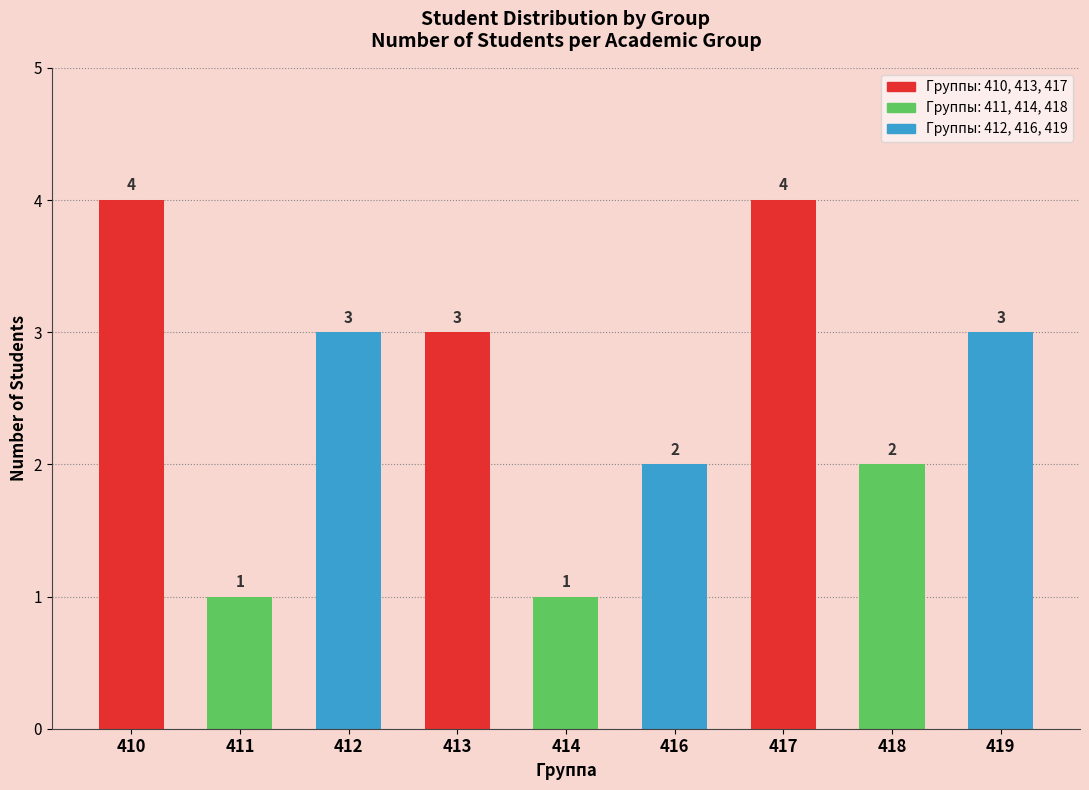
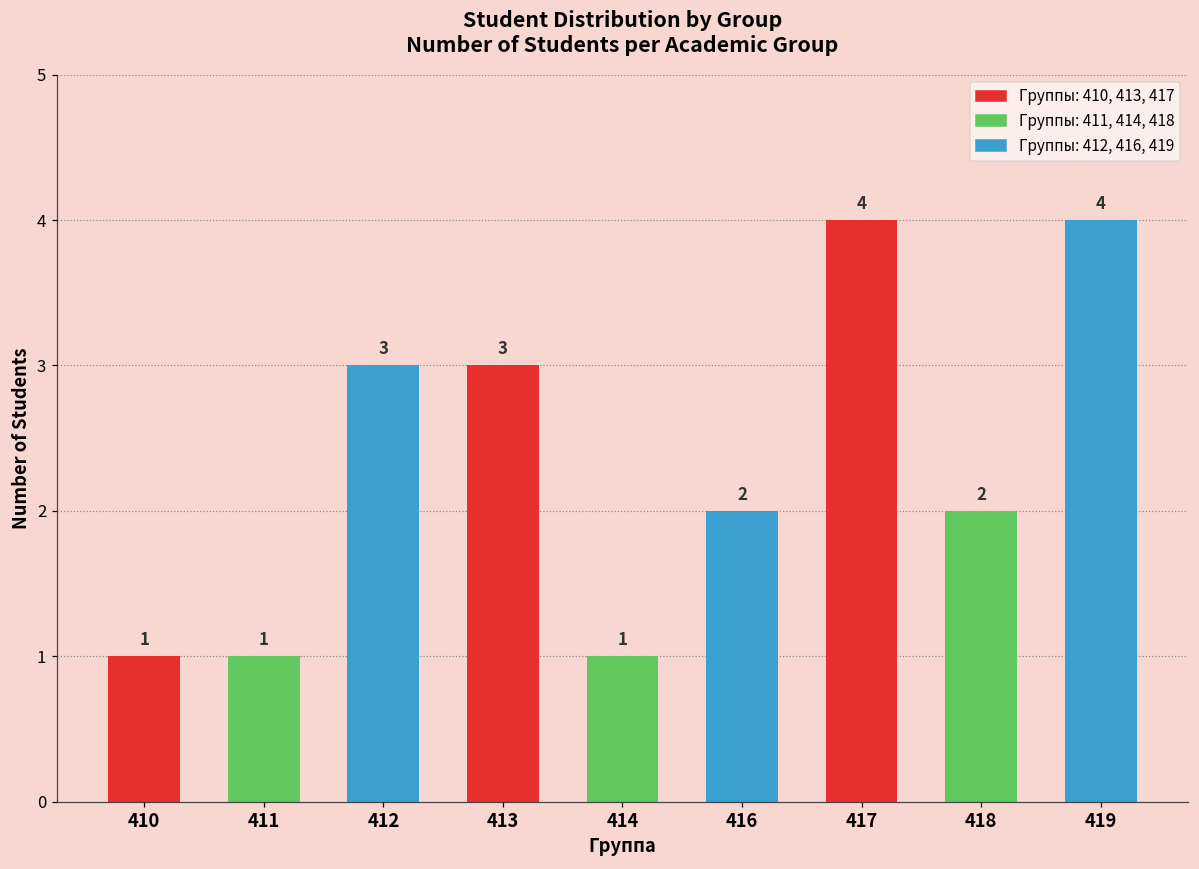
410: 4 -> 1
419: 3 -> 4
